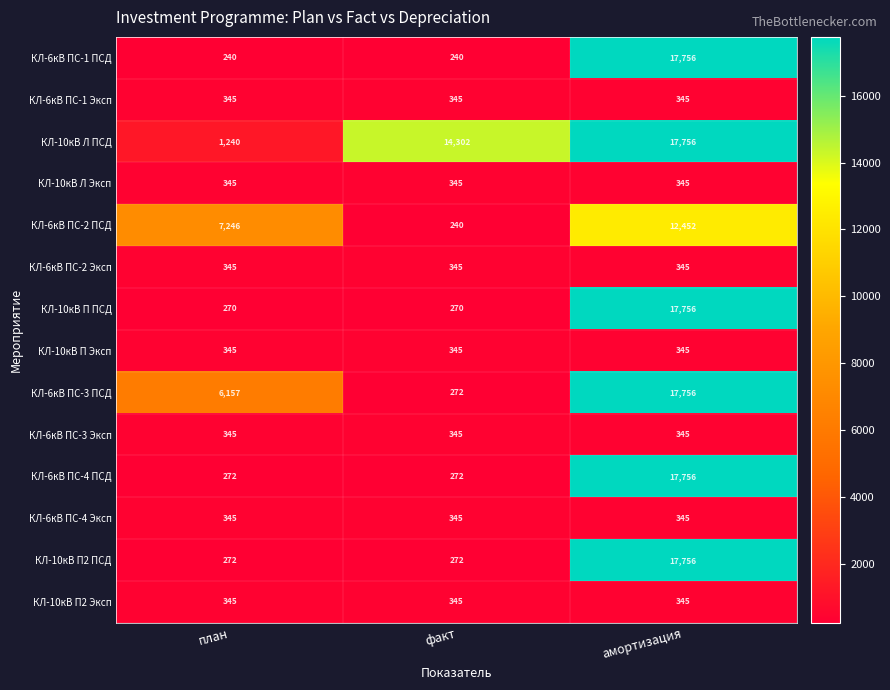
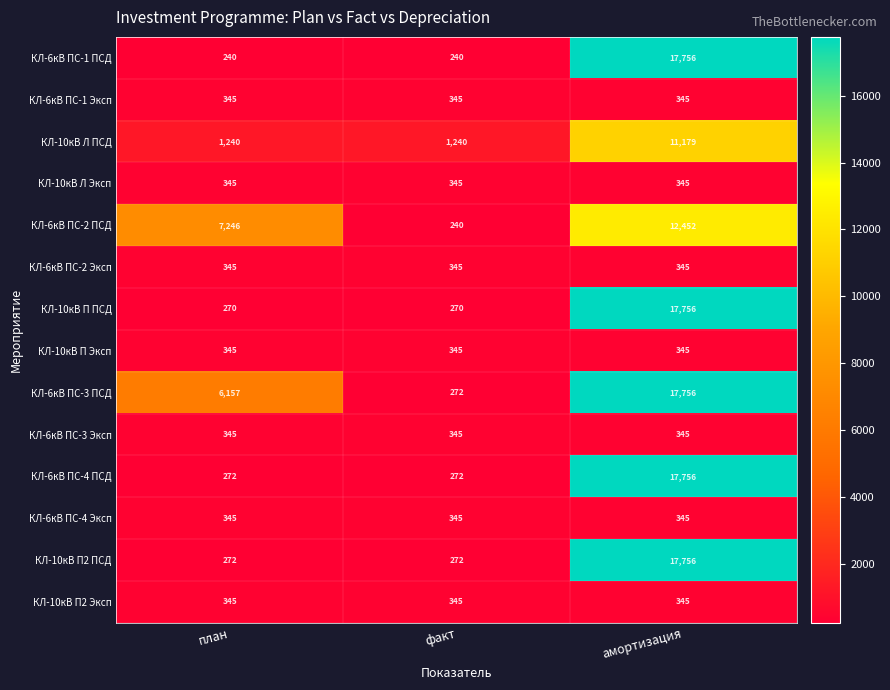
КЛ-10кВ Л ПСД, факт: 14,302 -> 1,240
КЛ-10кВ Л ПСД, амортизация: 17,756 -> 11,179
